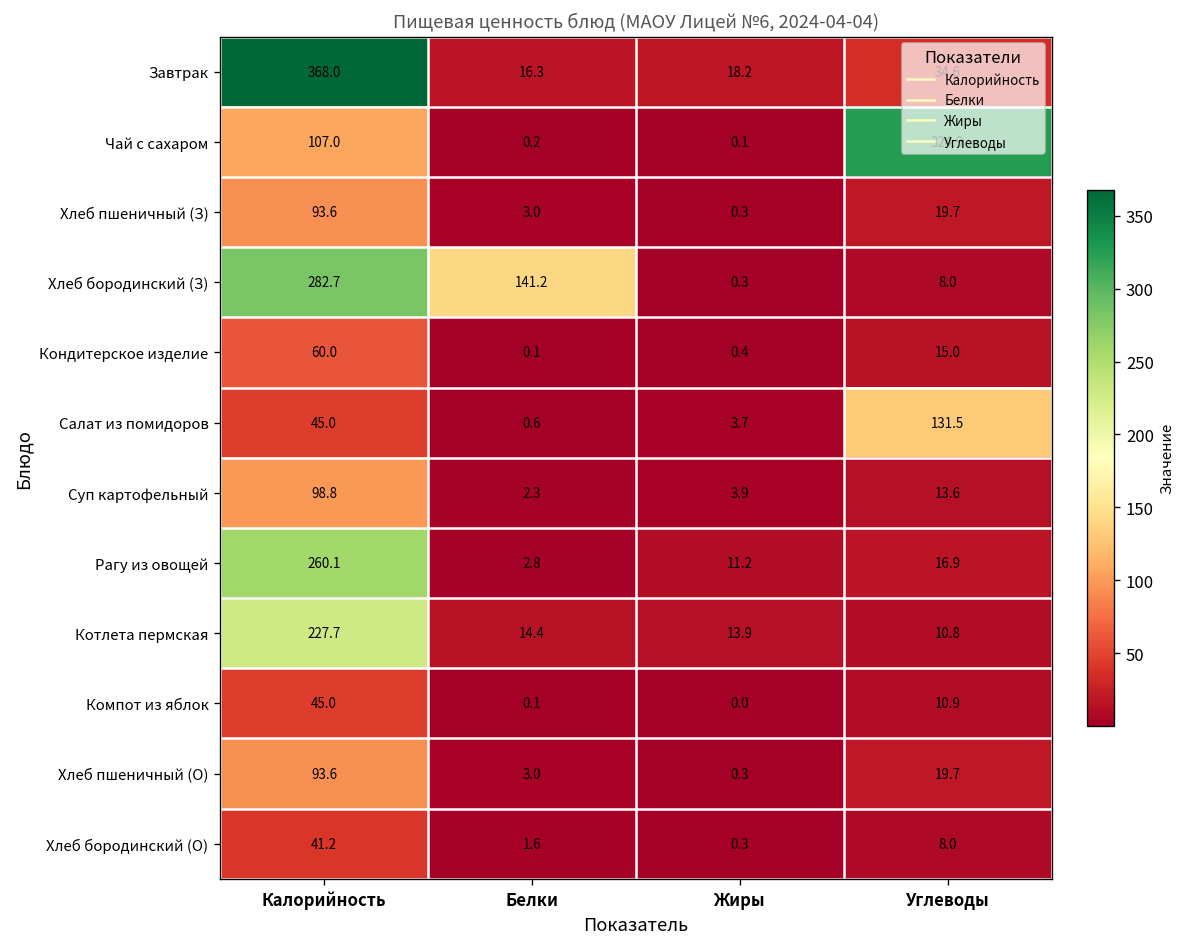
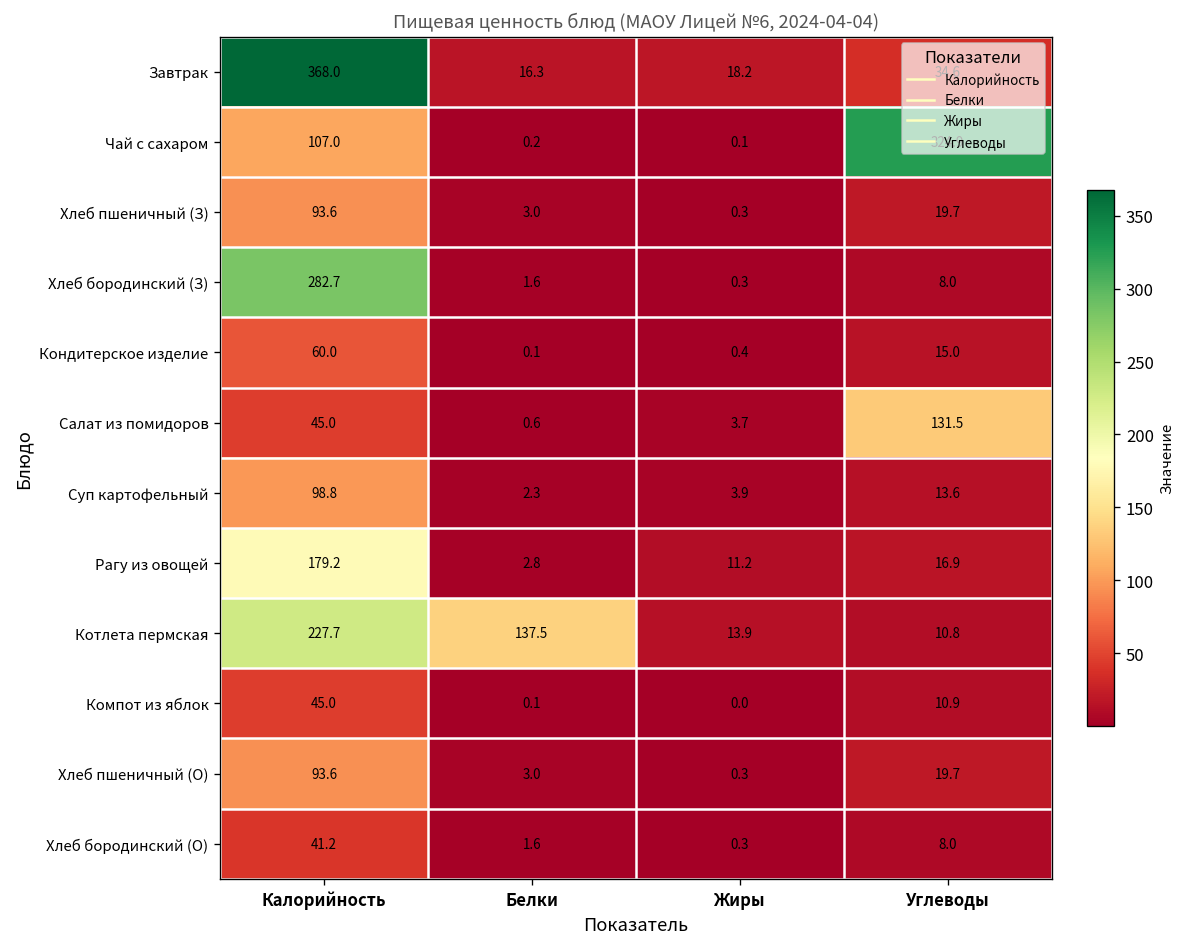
Хлеб бородинский (З), Белки: 141.2 -> 1.6
Рагу из овощей, Калорийность: 260.1 -> 179.2
Котлета пермская, Белки: 14.4 -> 137.5
